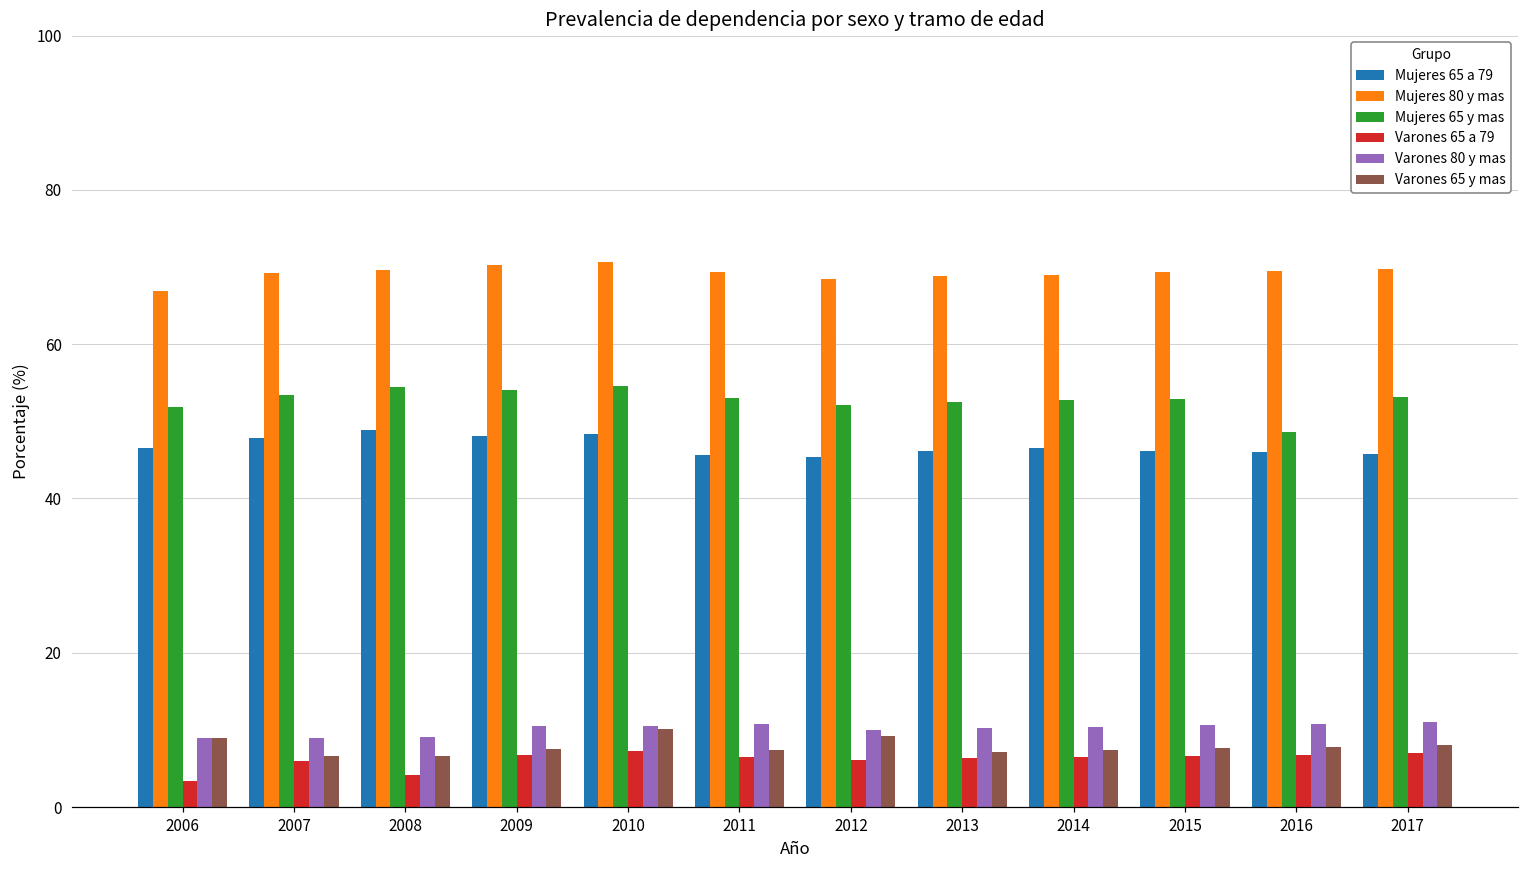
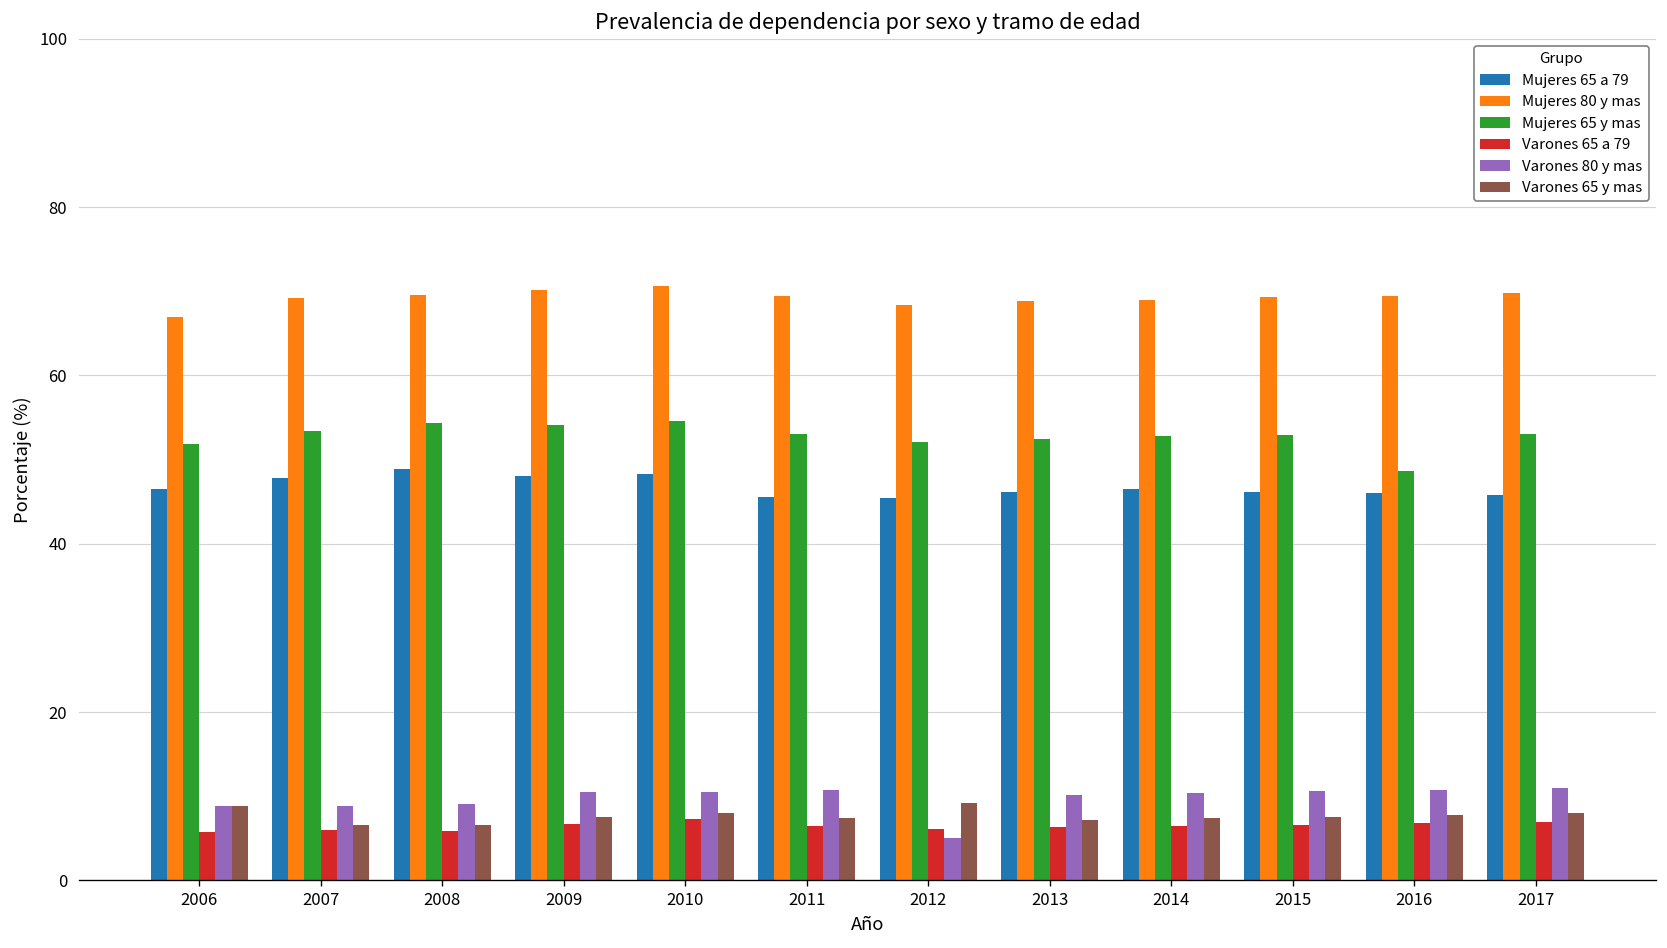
Varones 65 a 79, 2006: 3 -> 6
Varones 65 a 79, 2008: 4 -> 6
Varones 65 y mas, 2010: 10 -> 8
Varones 80 y mas, 2012: 10 -> 5
